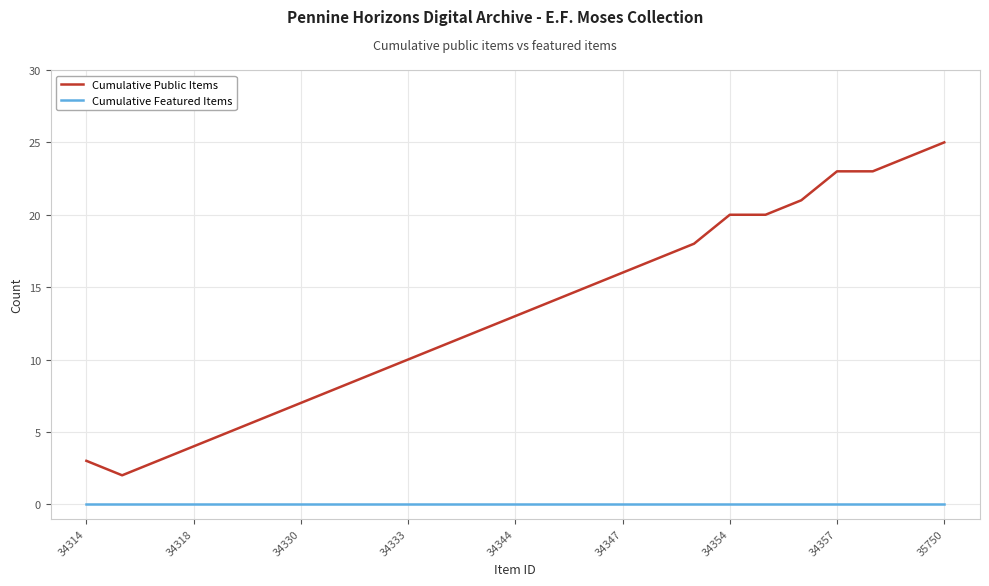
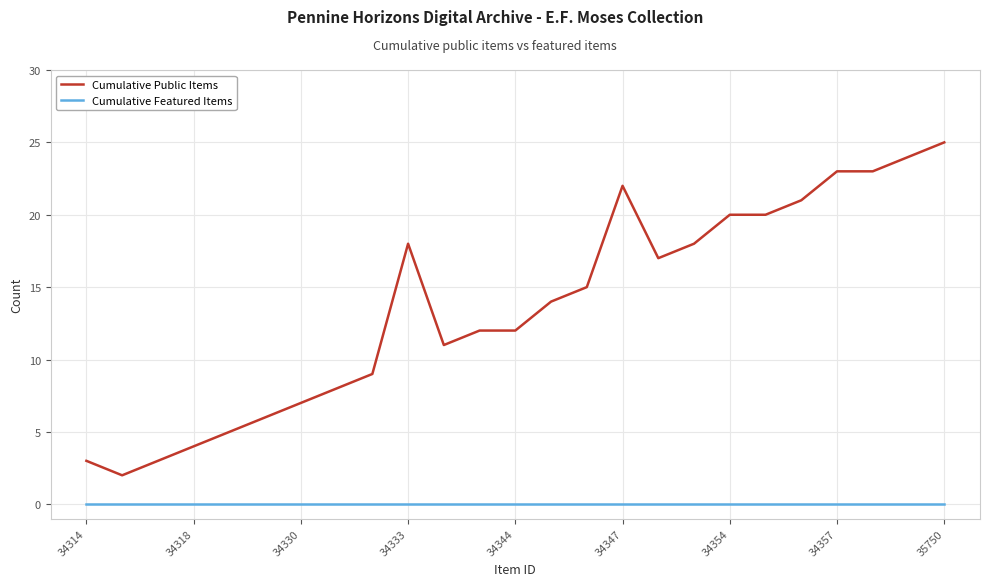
Cumulative Public Items, 34333: 10 -> 18
Cumulative Public Items, 34344: 13 -> 12
Cumulative Public Items, 34347: 16 -> 22
